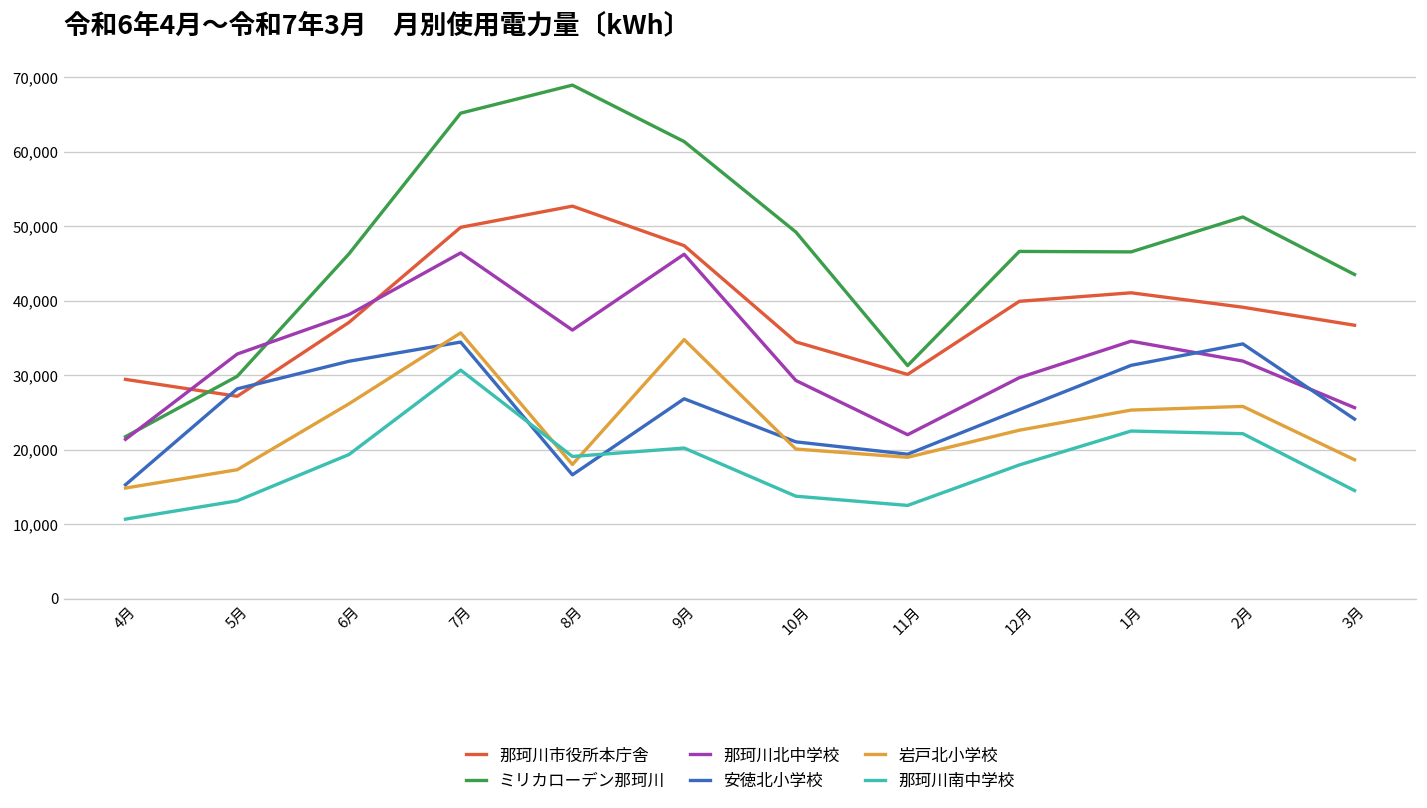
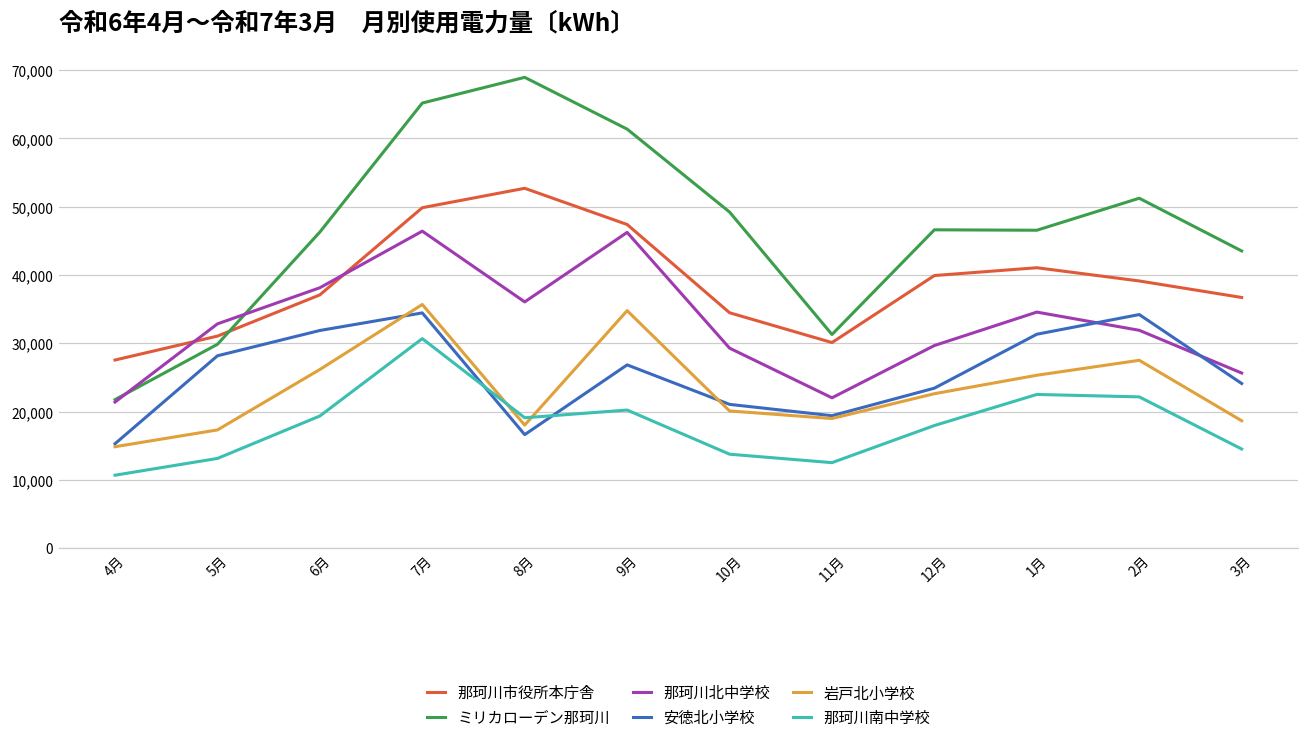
那珂川市役所本庁舎, 4月: 29,000 -> 28,000
那珂川市役所本庁舎, 5月: 27,000 -> 31,000
安徳北小学校, 12月: 25,000 -> 23,000
岩戸北小学校, 2月: 26,000 -> 28,000
